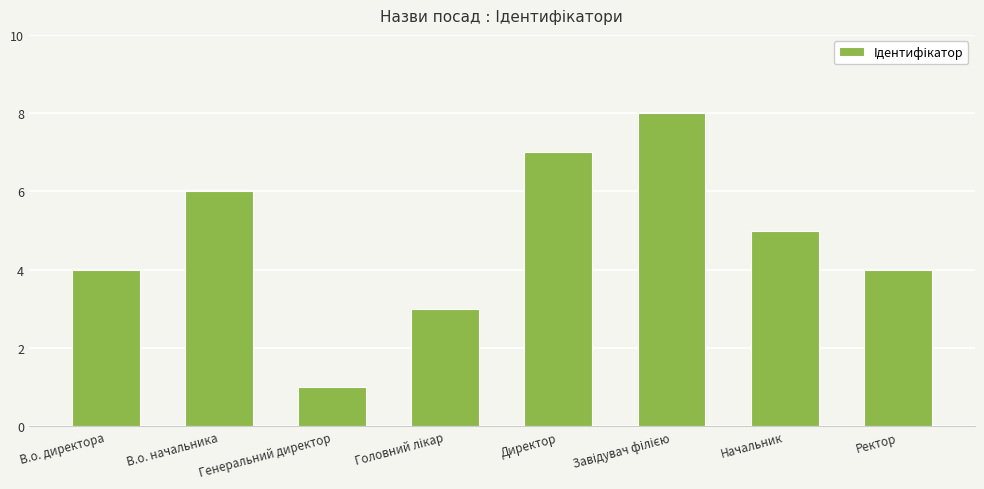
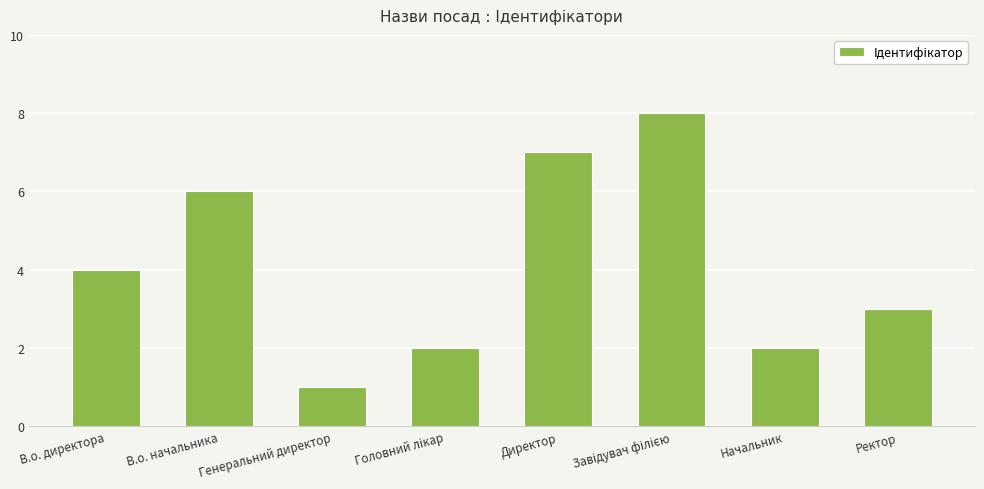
Головний лікар: 3 -> 2
Начальник: 5 -> 2
Ректор: 4 -> 3
